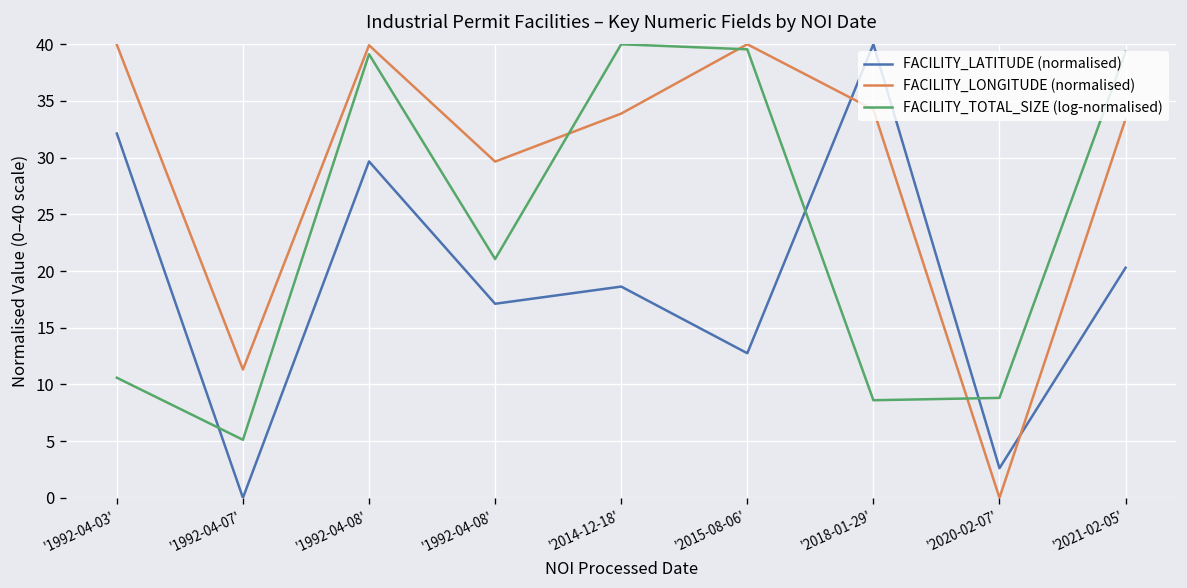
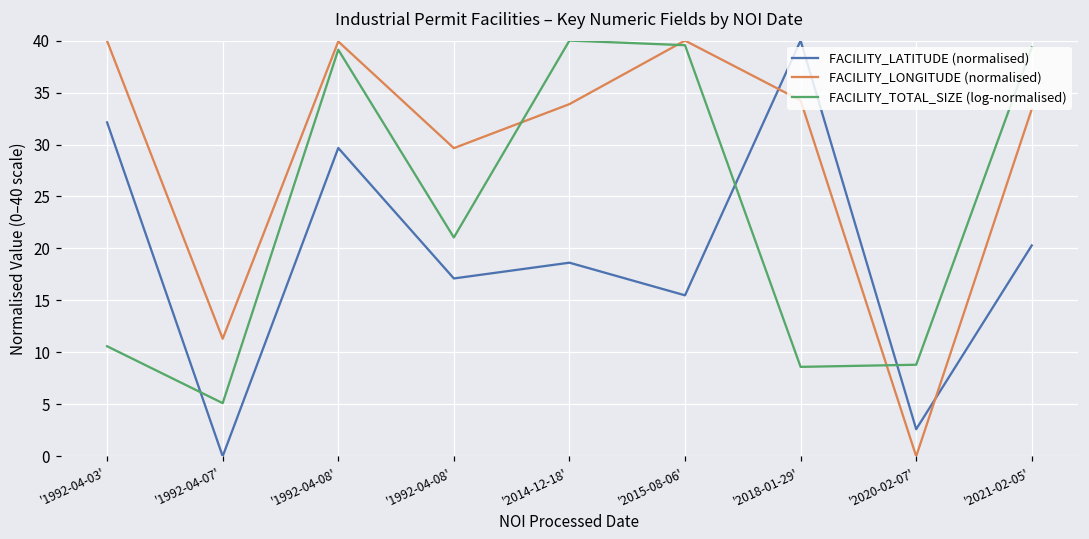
FACILITY_LATITUDE (normalised), '2015-08-06': 13 -> 15
